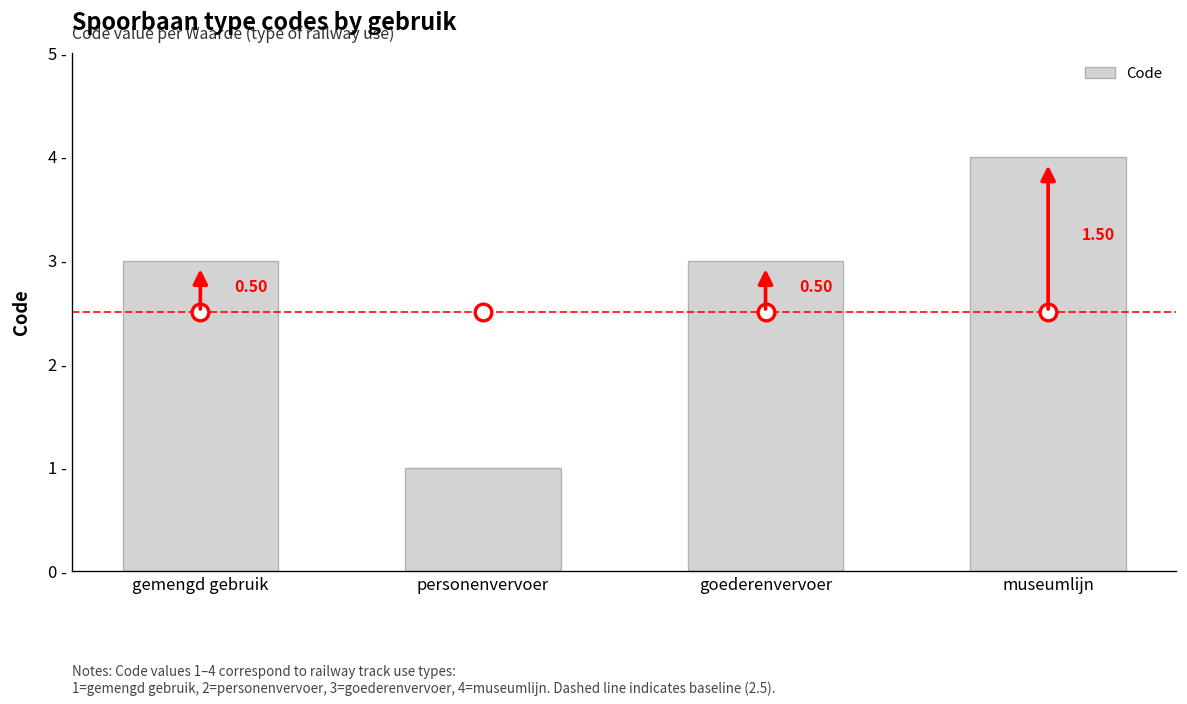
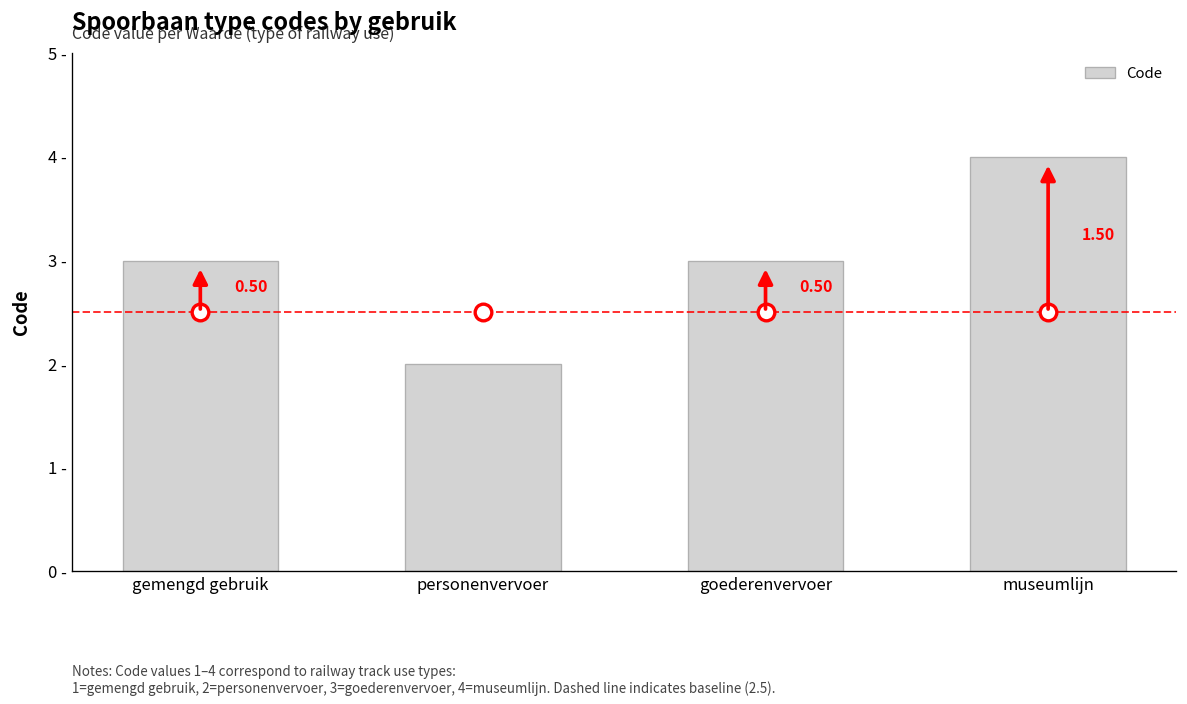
Code, personenvervoer: 1 - -> 2 -
